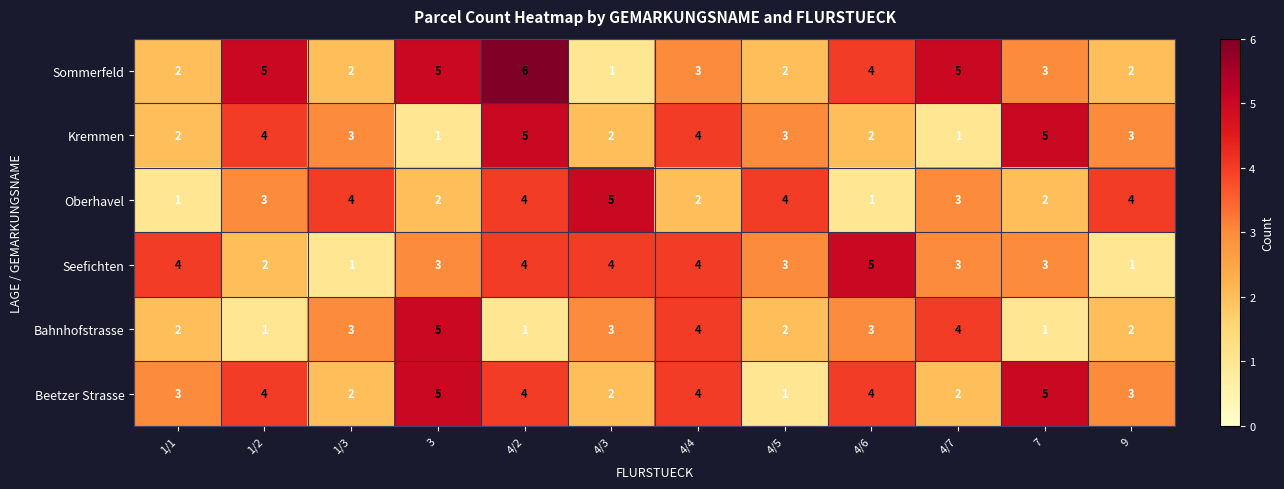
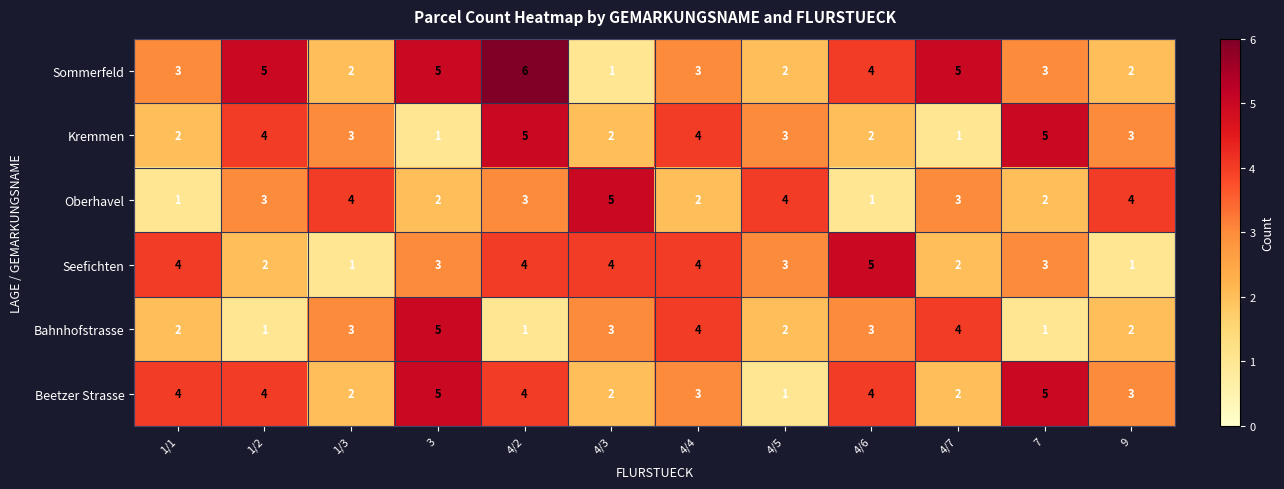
Sommerfeld, 1/1: 2 -> 3
Oberhavel, 4/2: 4 -> 3
Seefichten, 4/7: 3 -> 2
Beetzer Strasse, 1/1: 3 -> 4
Beetzer Strasse, 4/4: 4 -> 3
